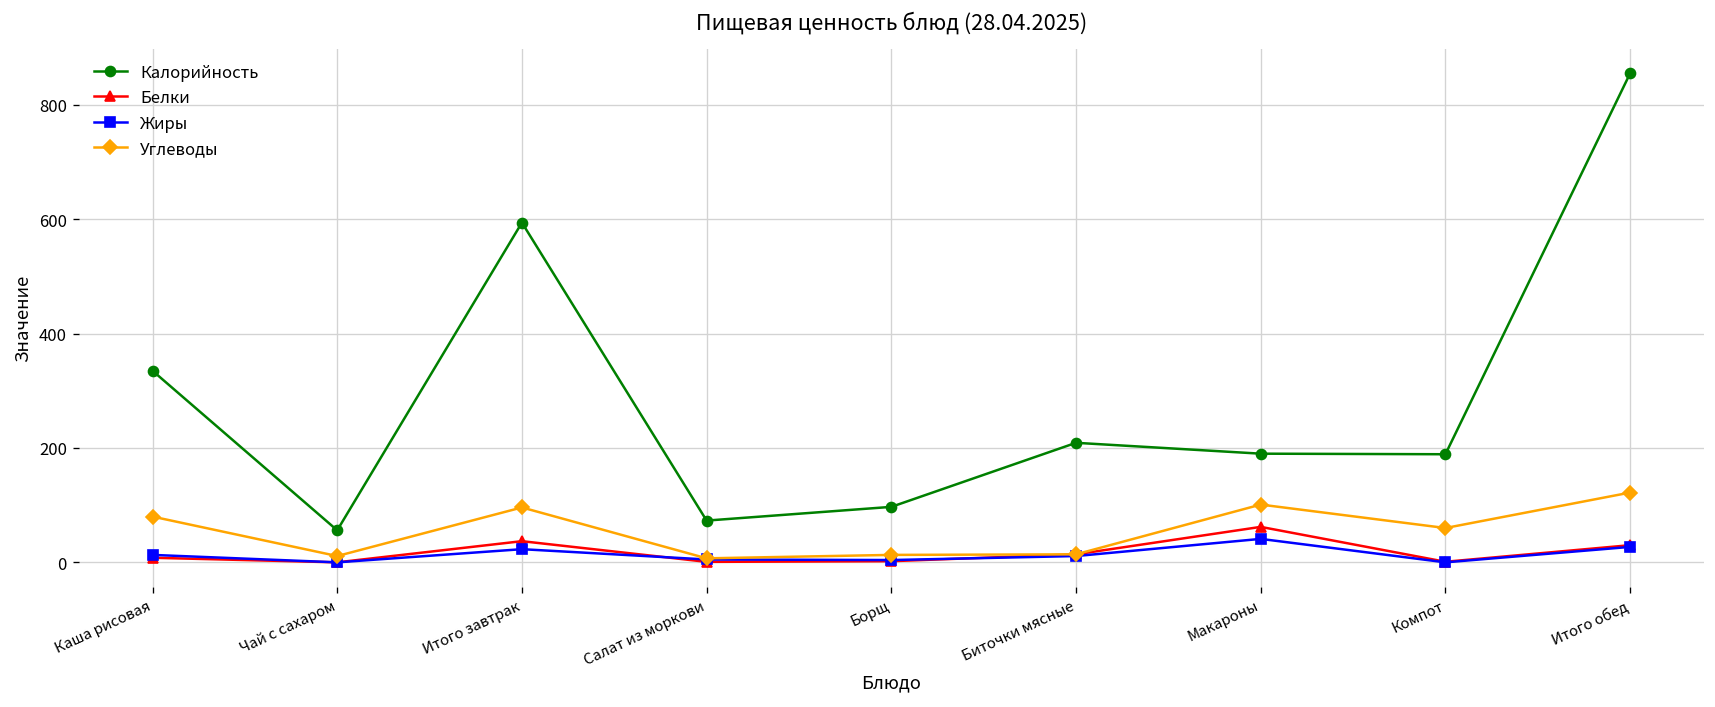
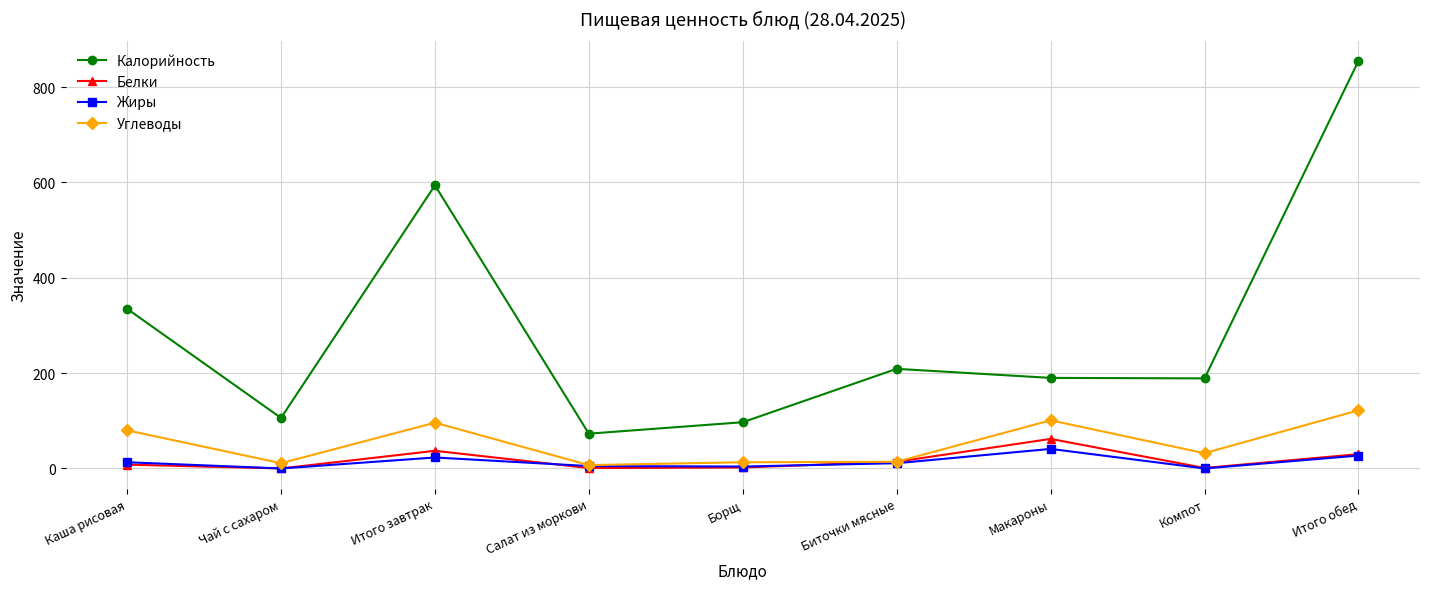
Калорийность, Чай с сахаром: 60 -> 110
Углеводы, Компот: 60 -> 30
